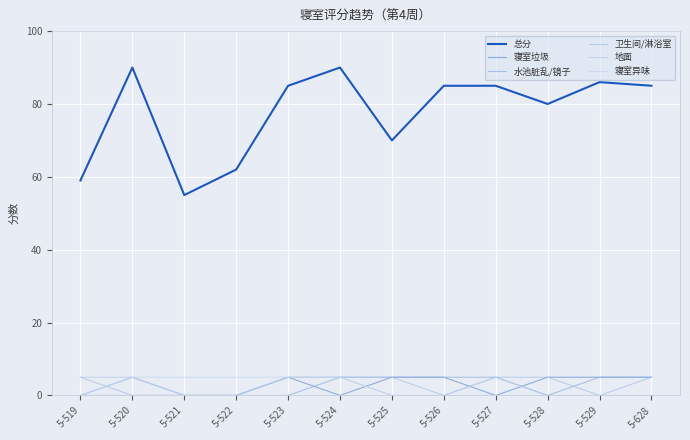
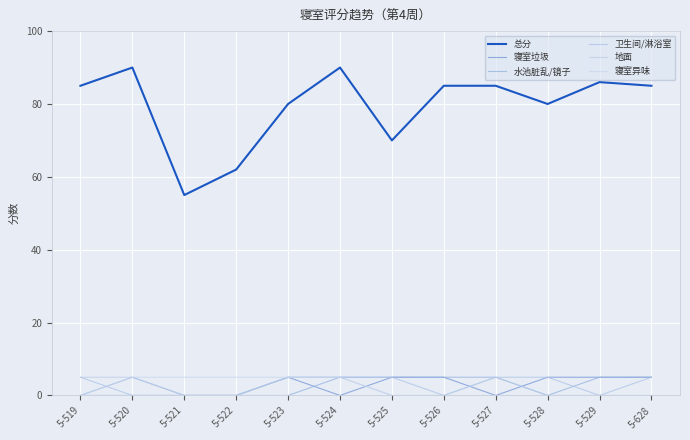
总分, 5-519: 59 -> 85
总分, 5-523: 85 -> 80
